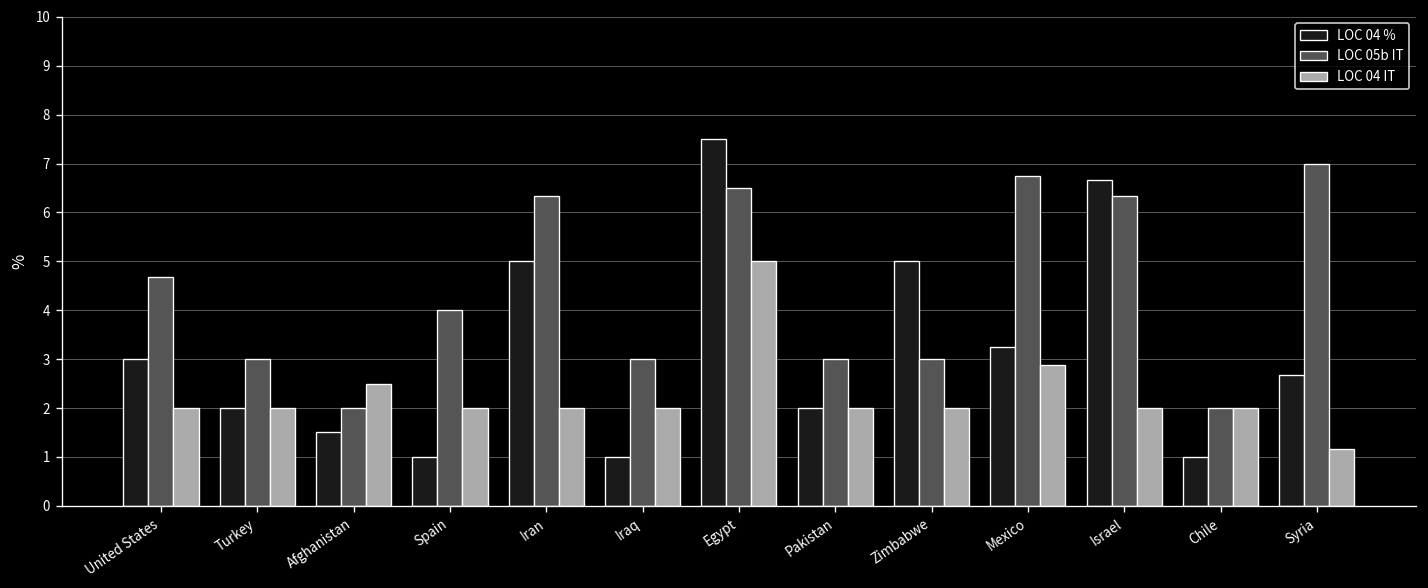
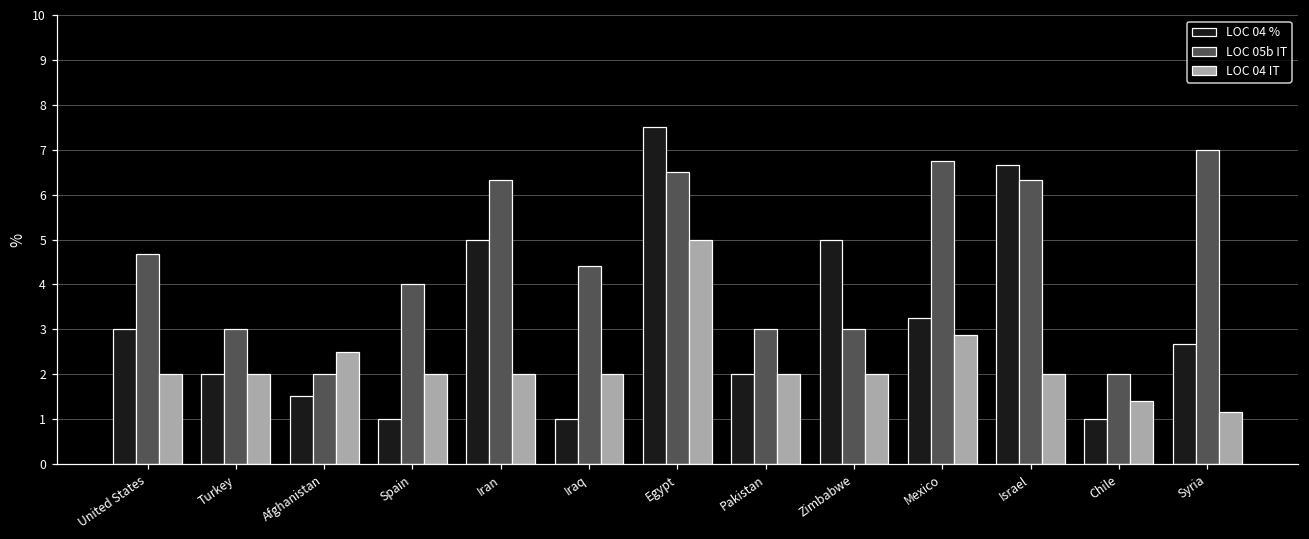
LOC 05b IT, Iraq: 3.0 -> 4.4
LOC 04 IT, Chile: 2.0 -> 1.4
